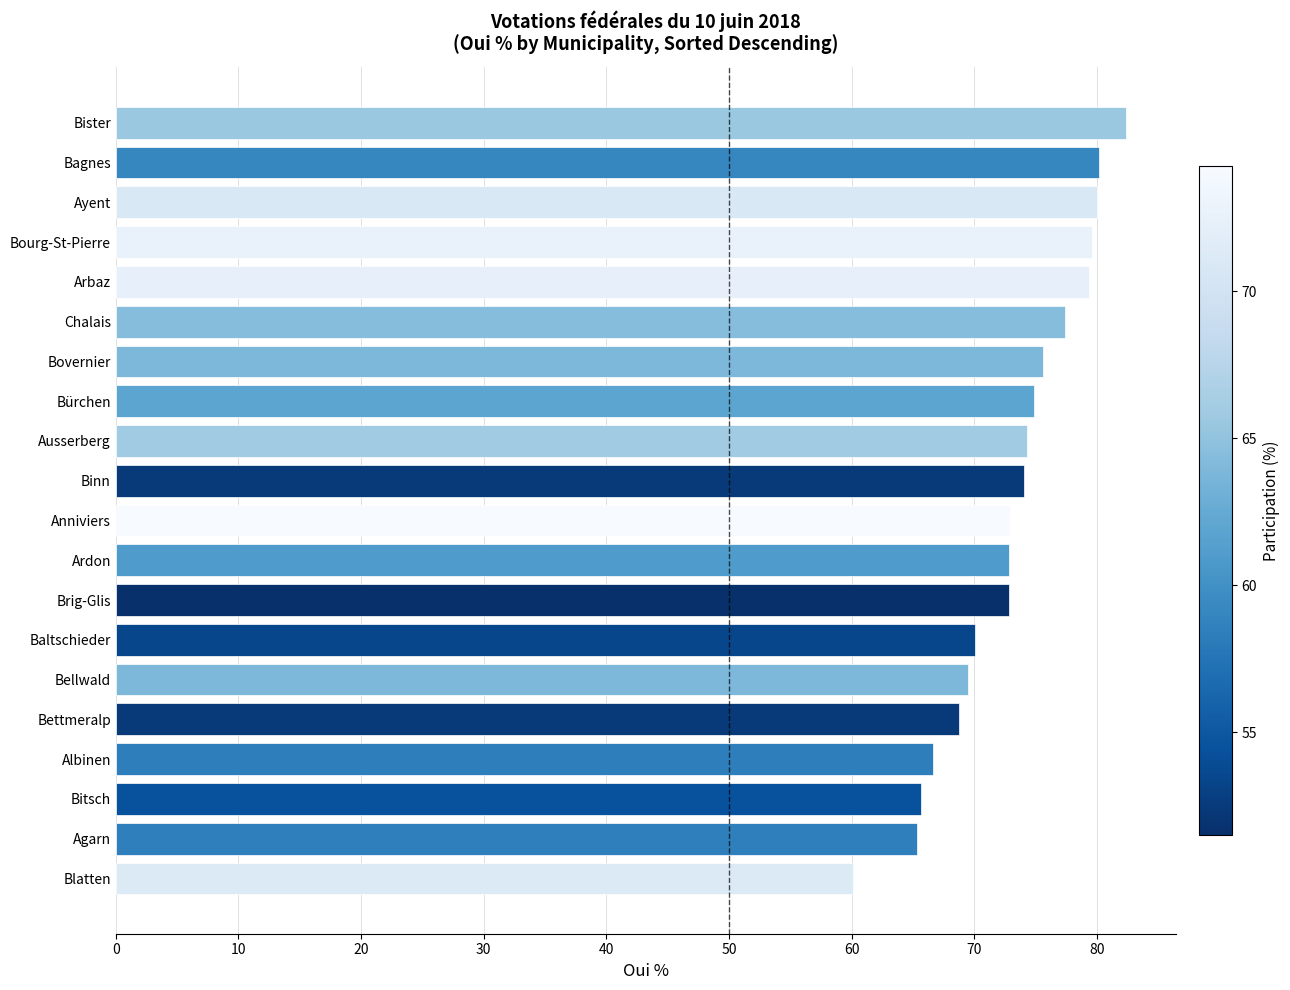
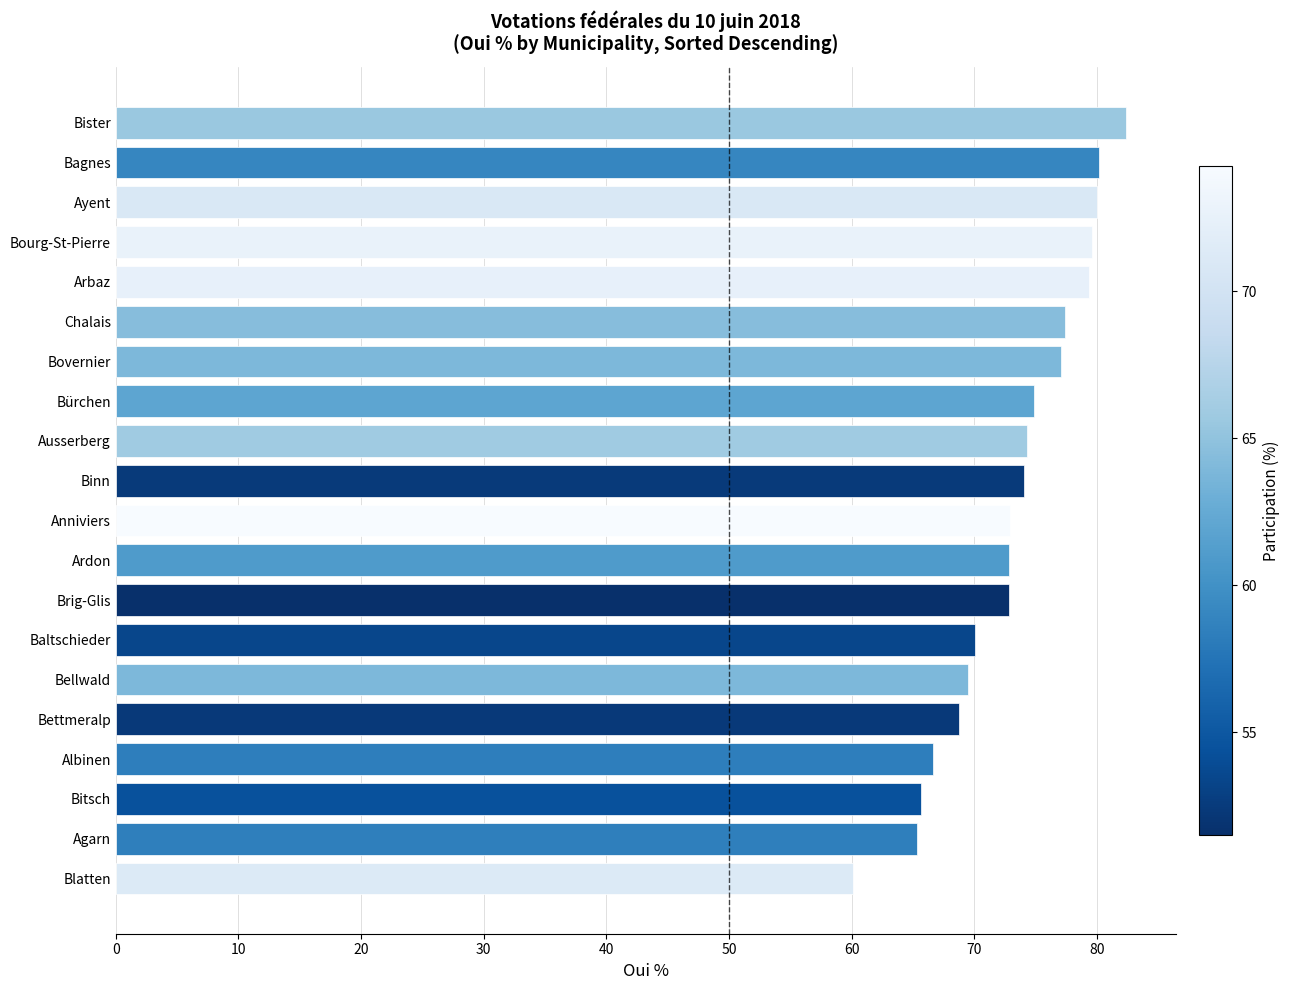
Bovernier: 75.6 -> 77.1
